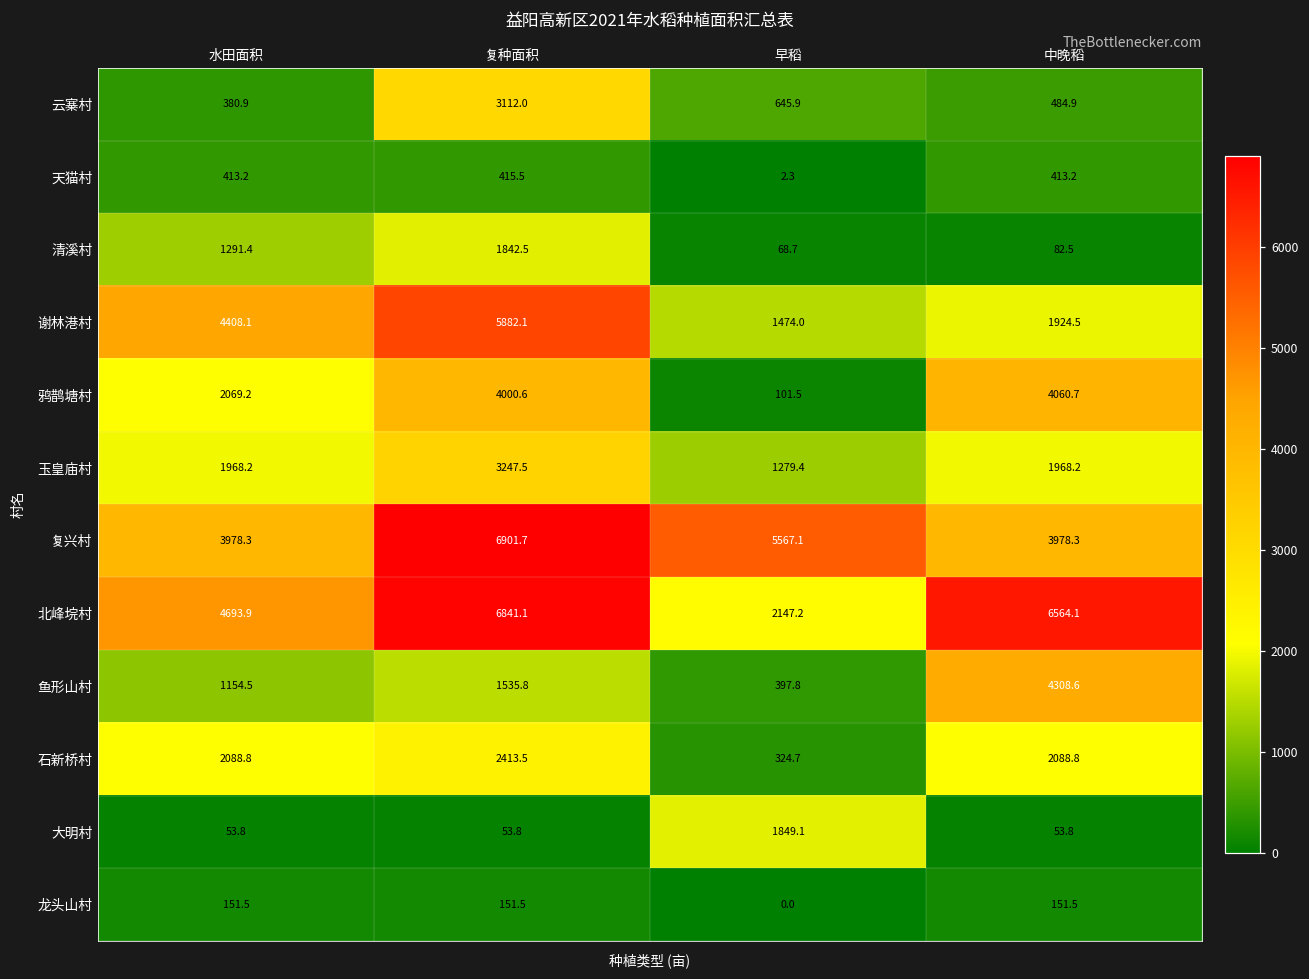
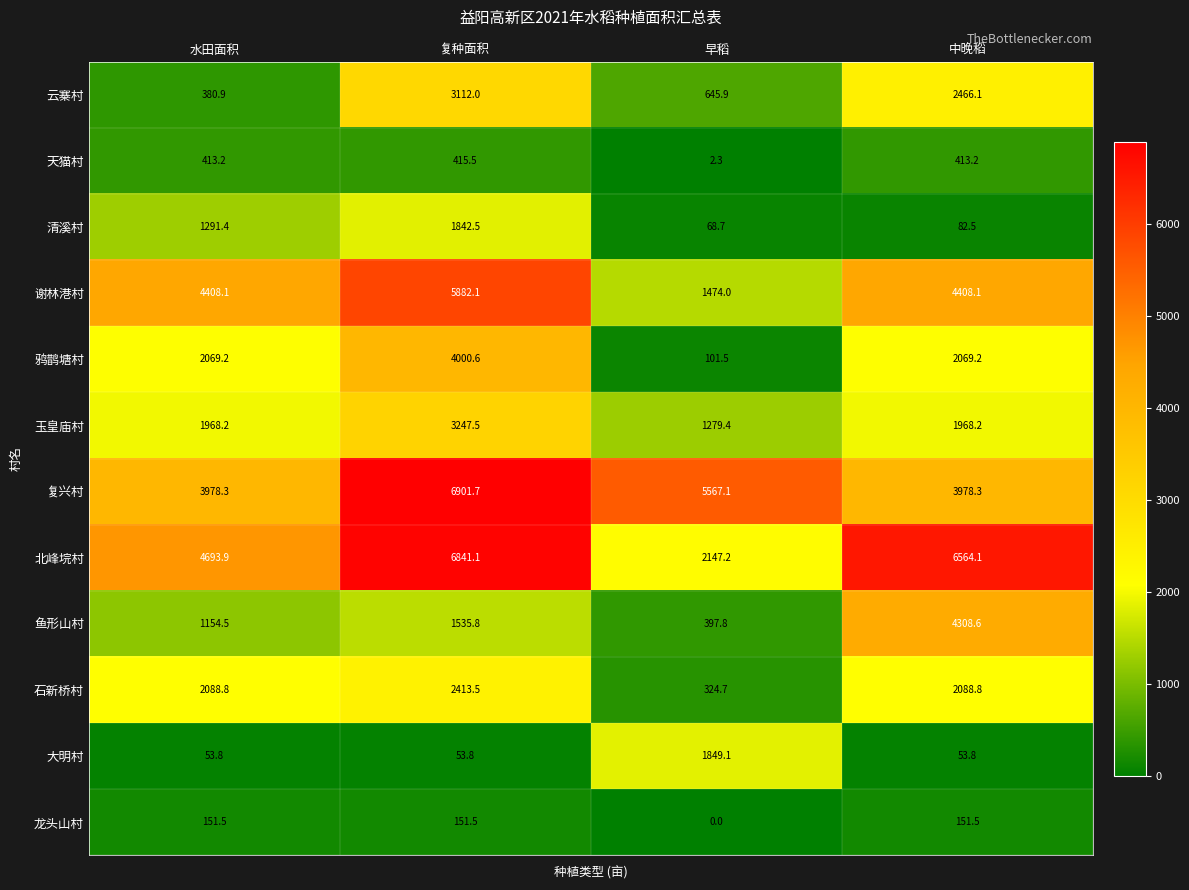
云寨村, 中晚稻: 484.9 -> 2466.1
谢林港村, 中晚稻: 1924.5 -> 4408.1
鸦鹊塘村, 中晚稻: 4060.7 -> 2069.2
